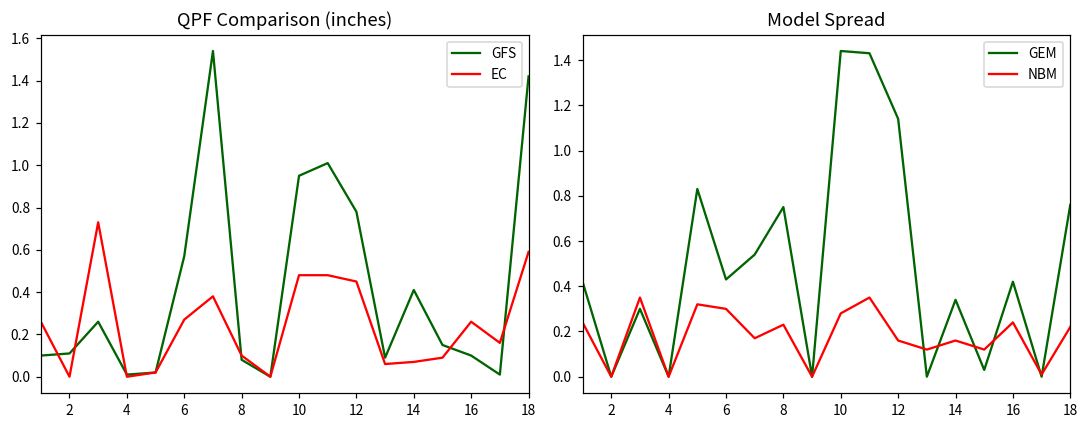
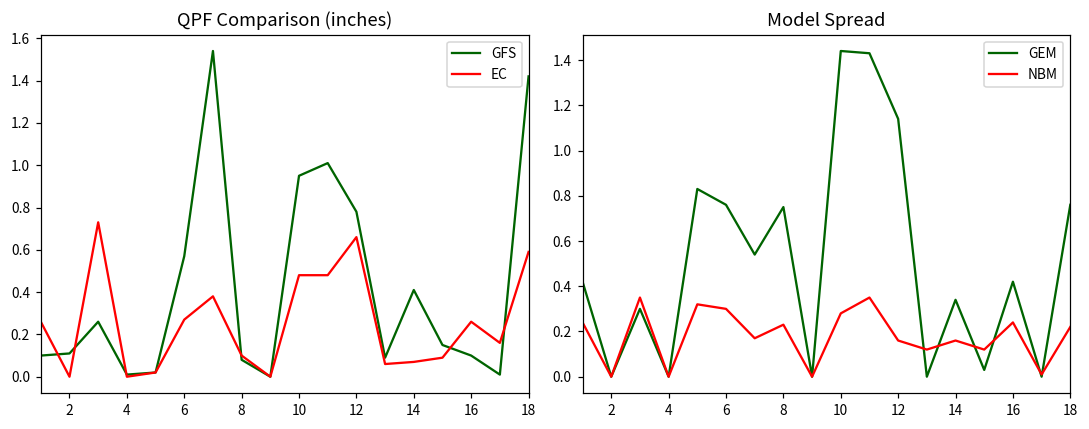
QPF Comparison (inches), EC, 12: 0.45 -> 0.66
Model Spread, GEM, 6: 0.43 -> 0.76
